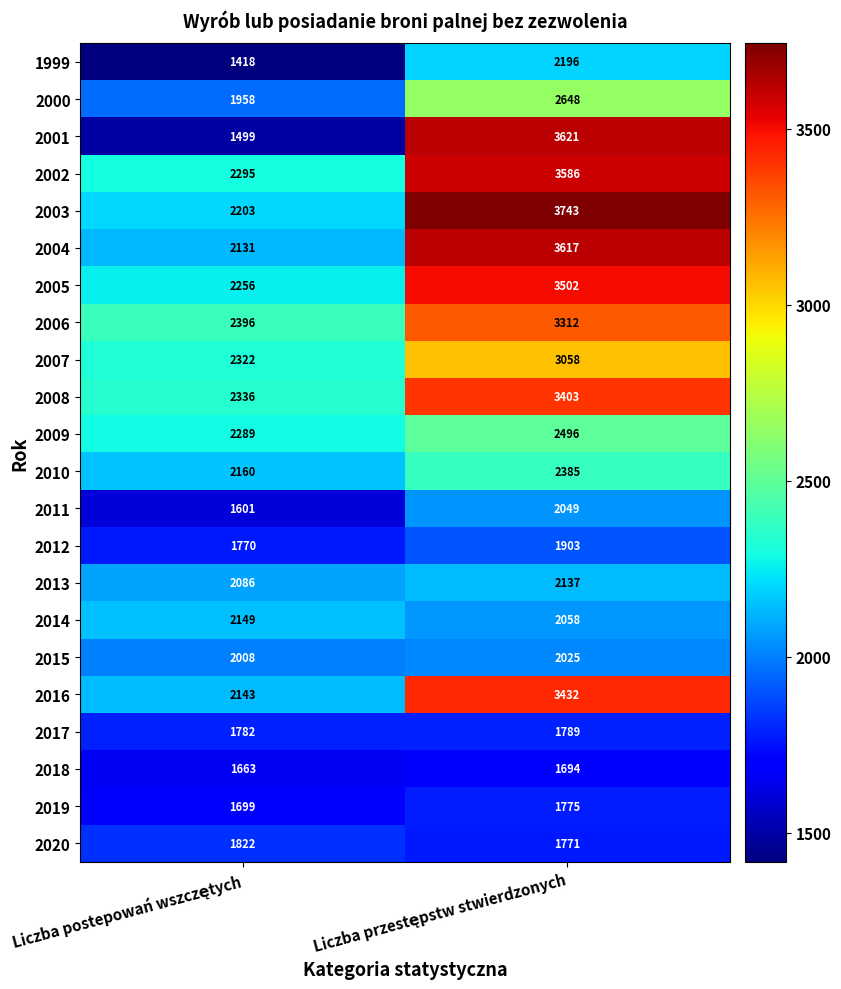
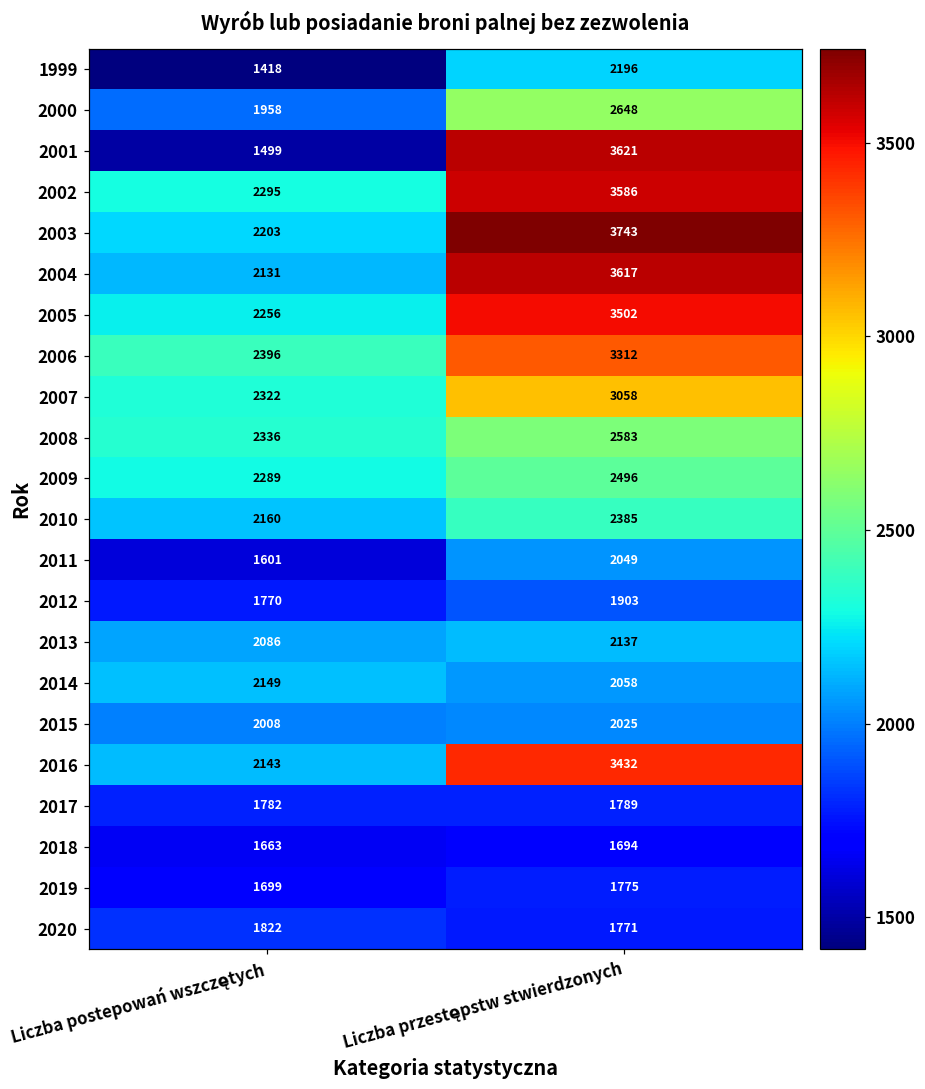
2008, Liczba przestępstw stwierdzonych: 3403 -> 2583
